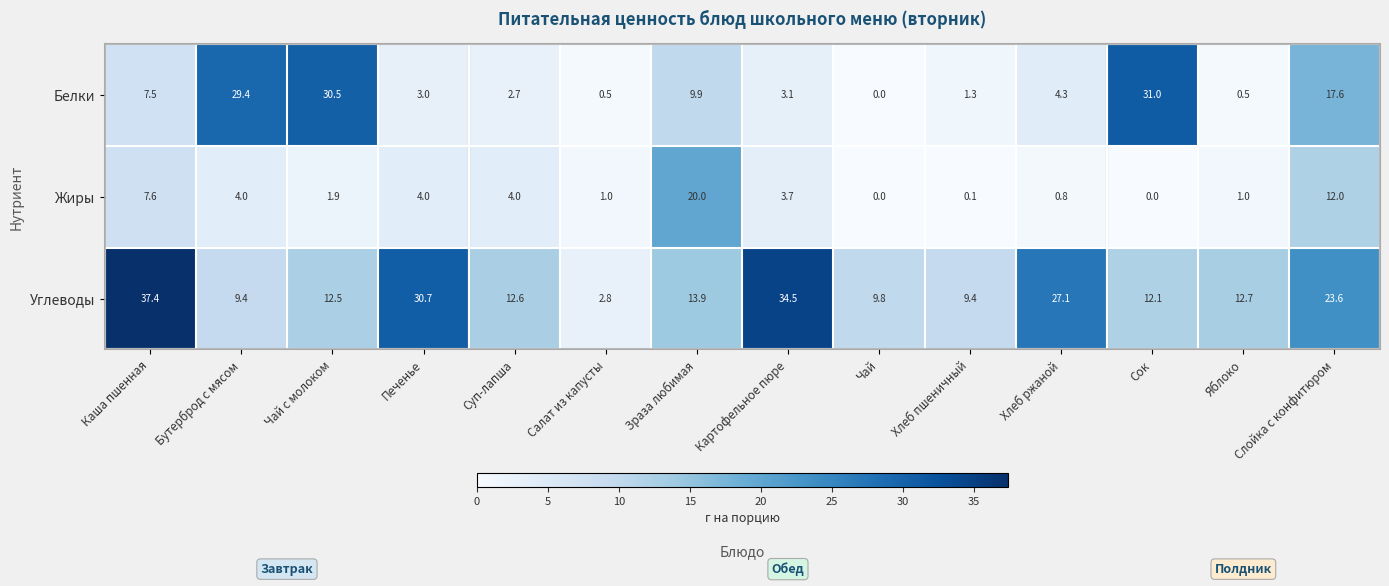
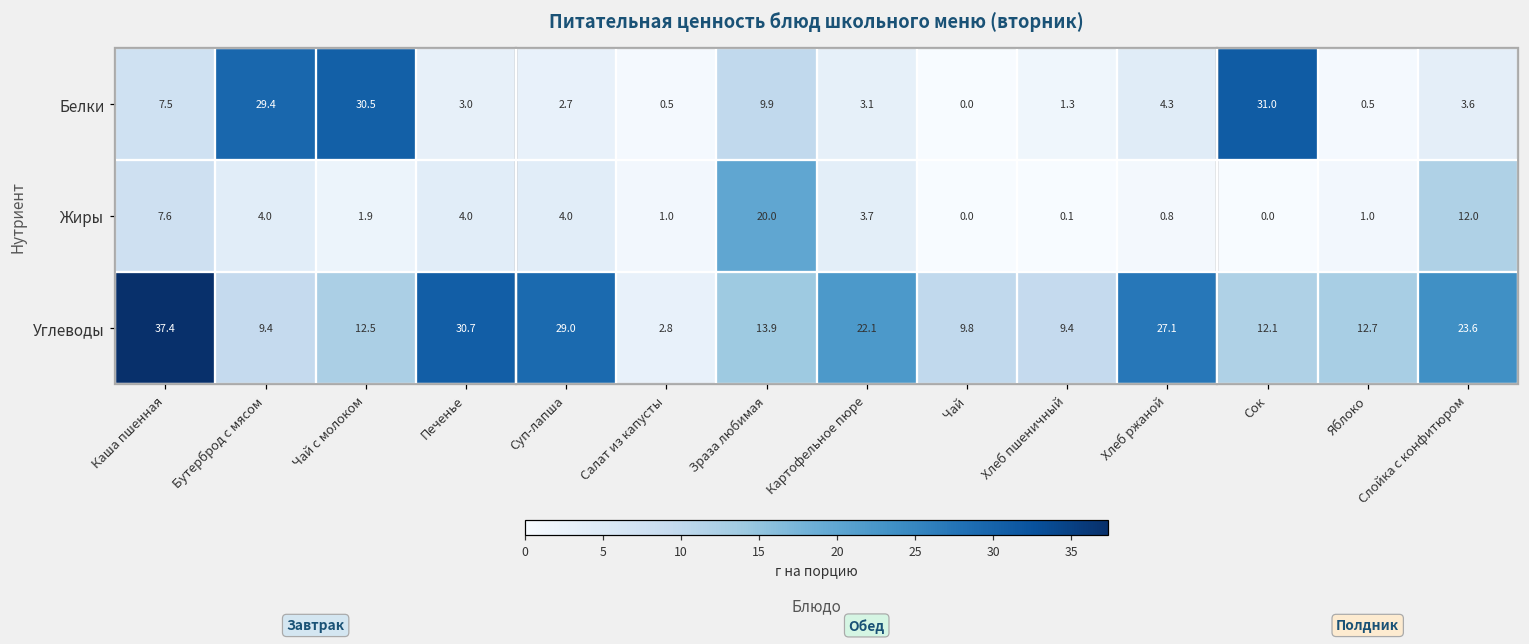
Белки, Слойка с конфитюром: 17.6 -> 3.6
Углеводы, Суп-лапша: 12.6 -> 29.0
Углеводы, Картофельное пюре: 34.5 -> 22.1
